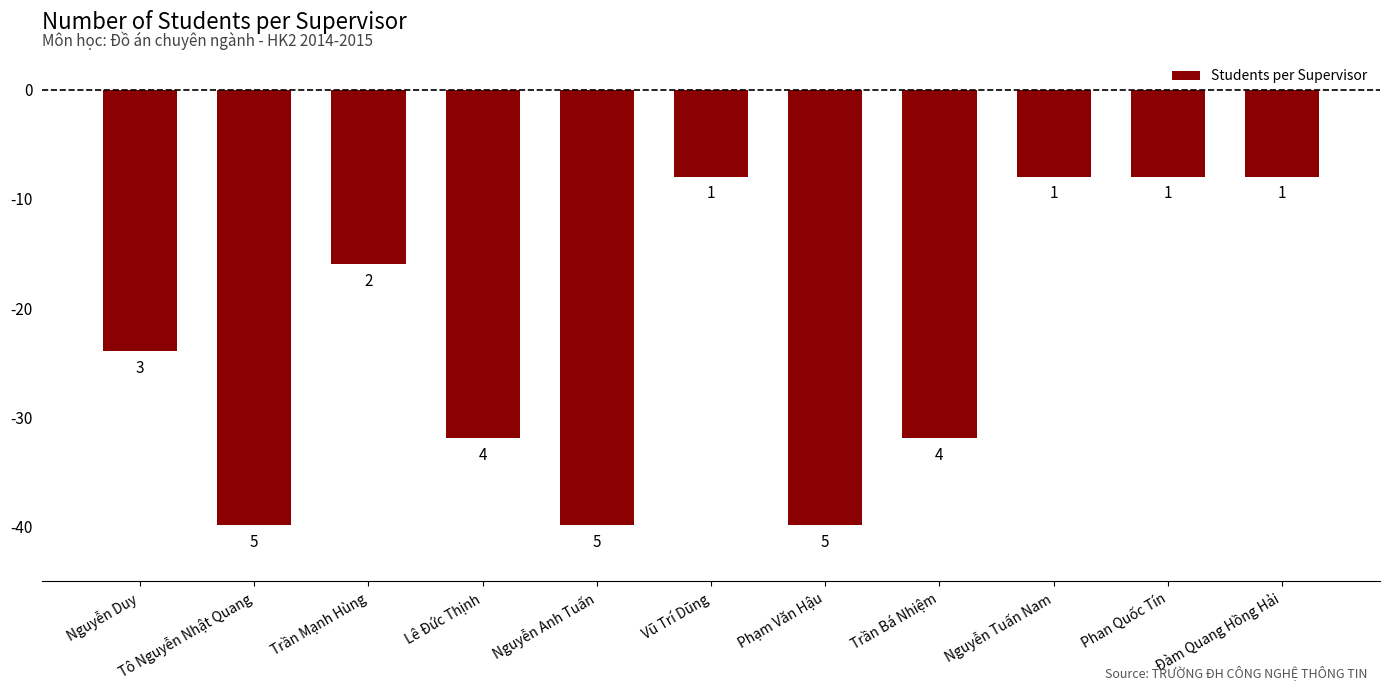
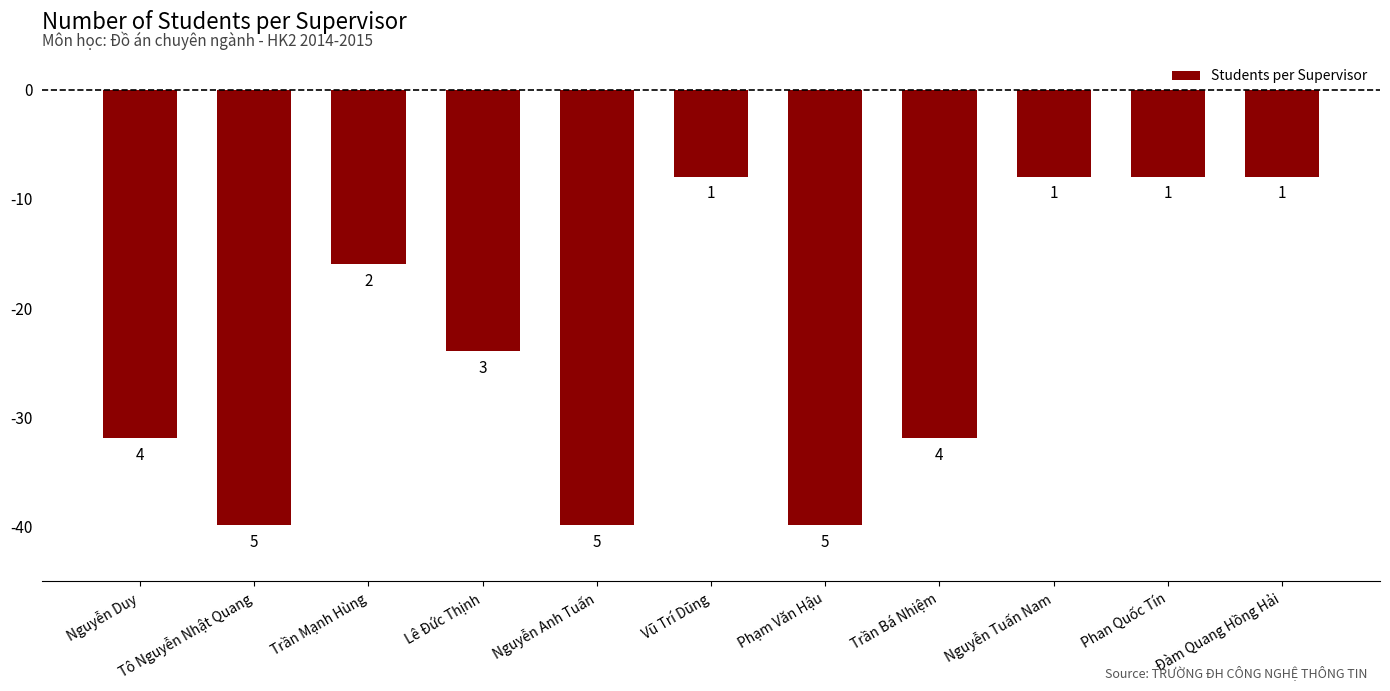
Nguyễn Duy: 3 -> 4
Lê Đức Thịnh: 4 -> 3
